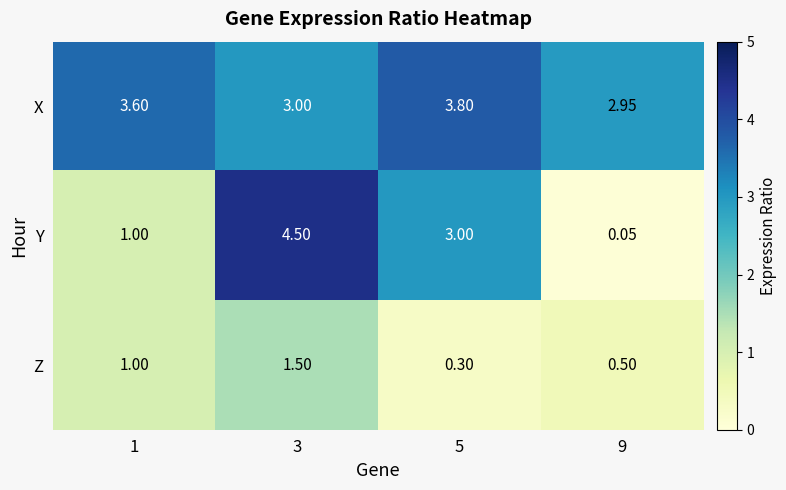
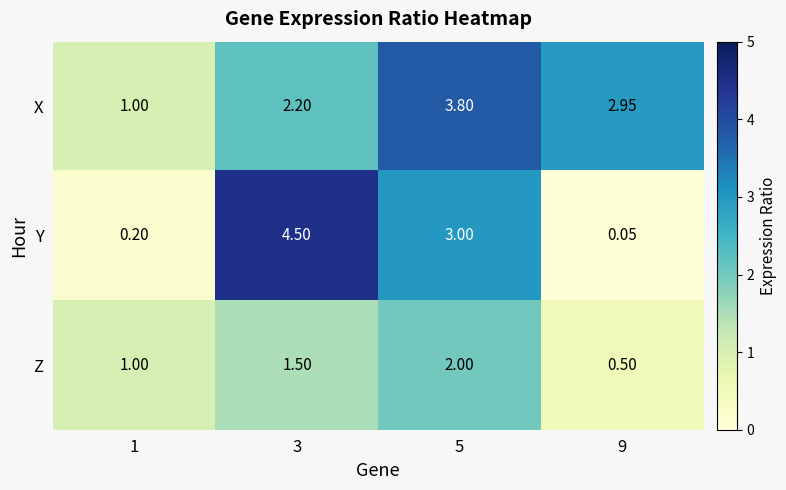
X, 1: 3.60 -> 1.00
X, 3: 3.00 -> 2.20
Y, 1: 1.00 -> 0.20
Z, 5: 0.30 -> 2.00
